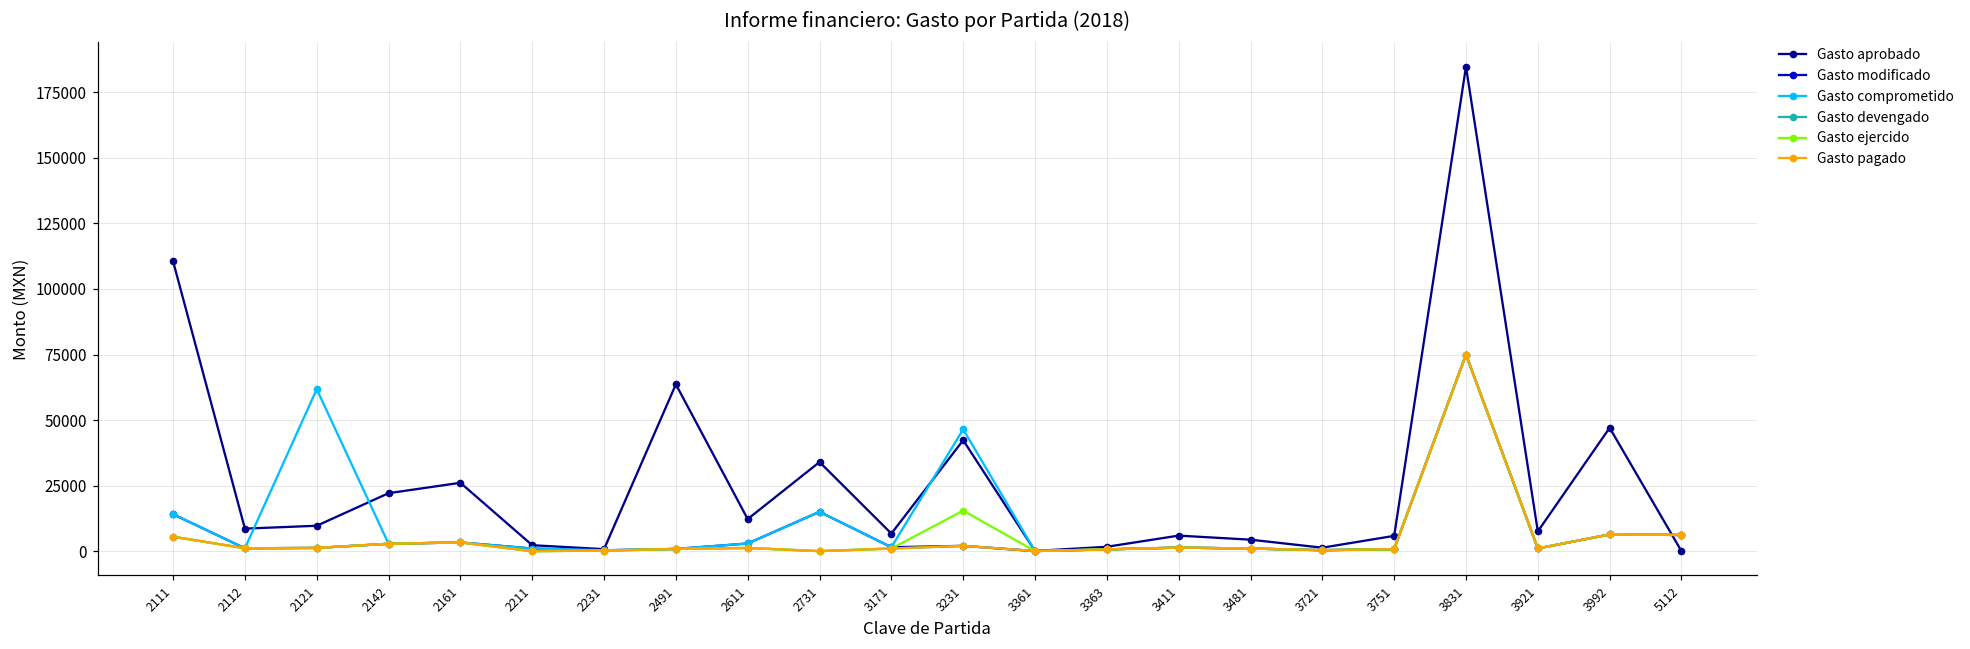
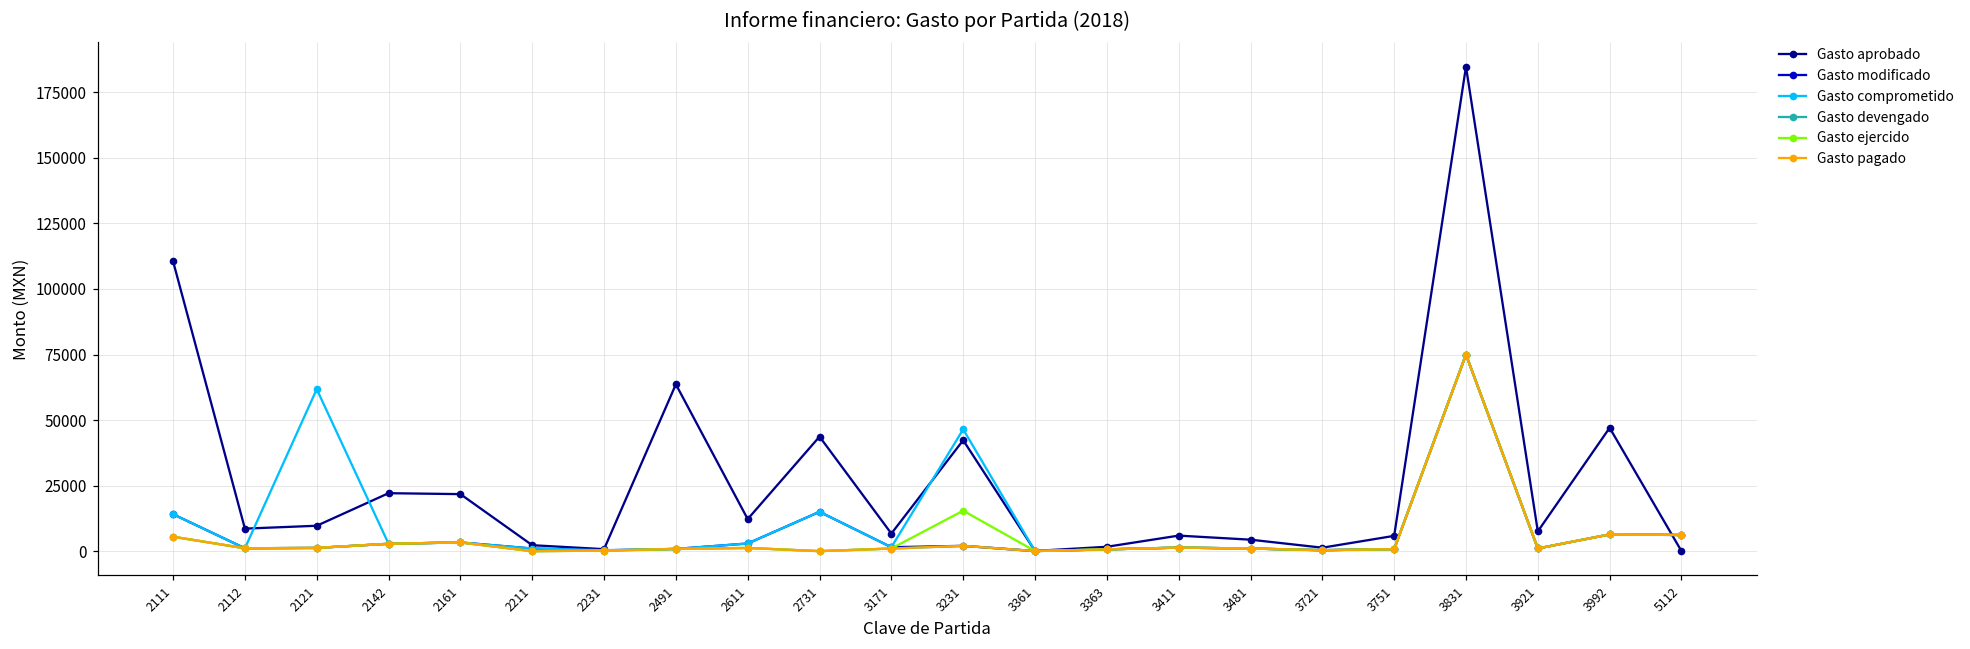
Gasto aprobado, 2161: 26000 -> 22000
Gasto aprobado, 2731: 34000 -> 44000
